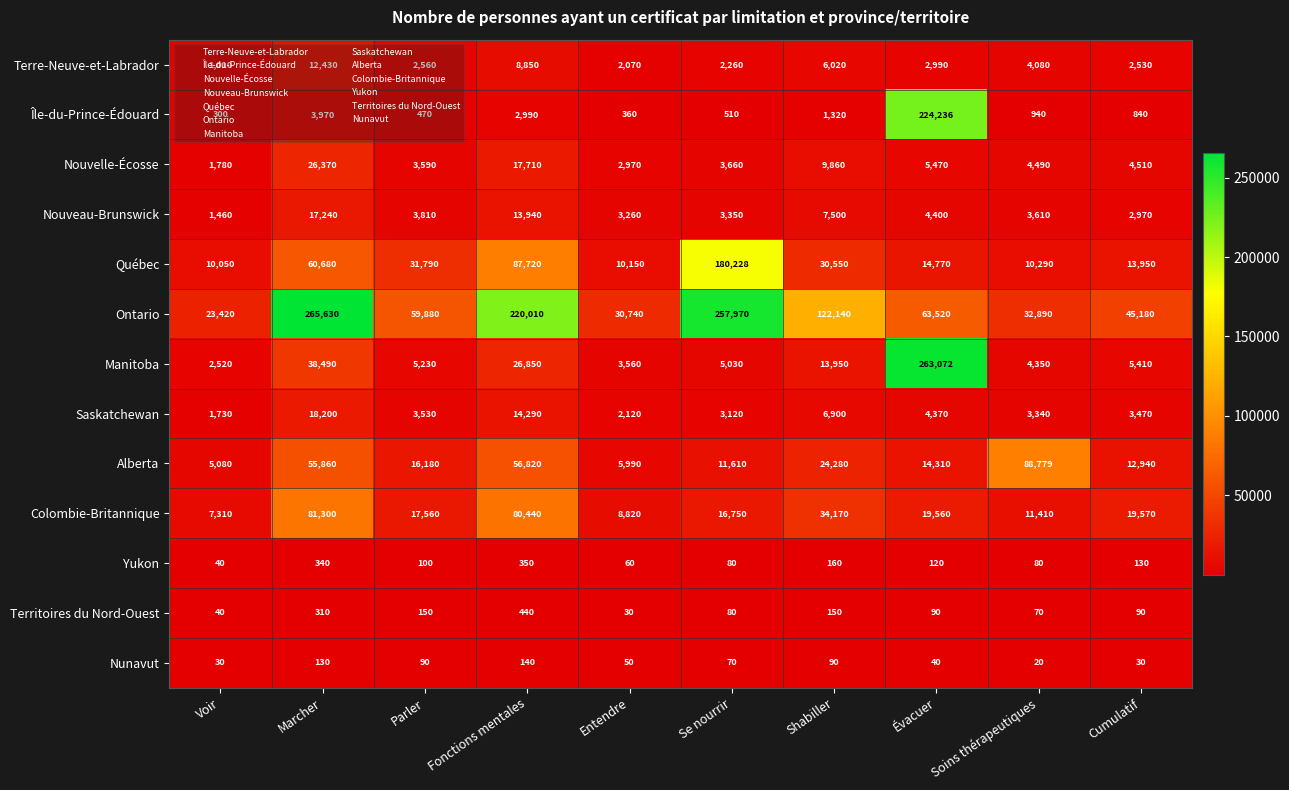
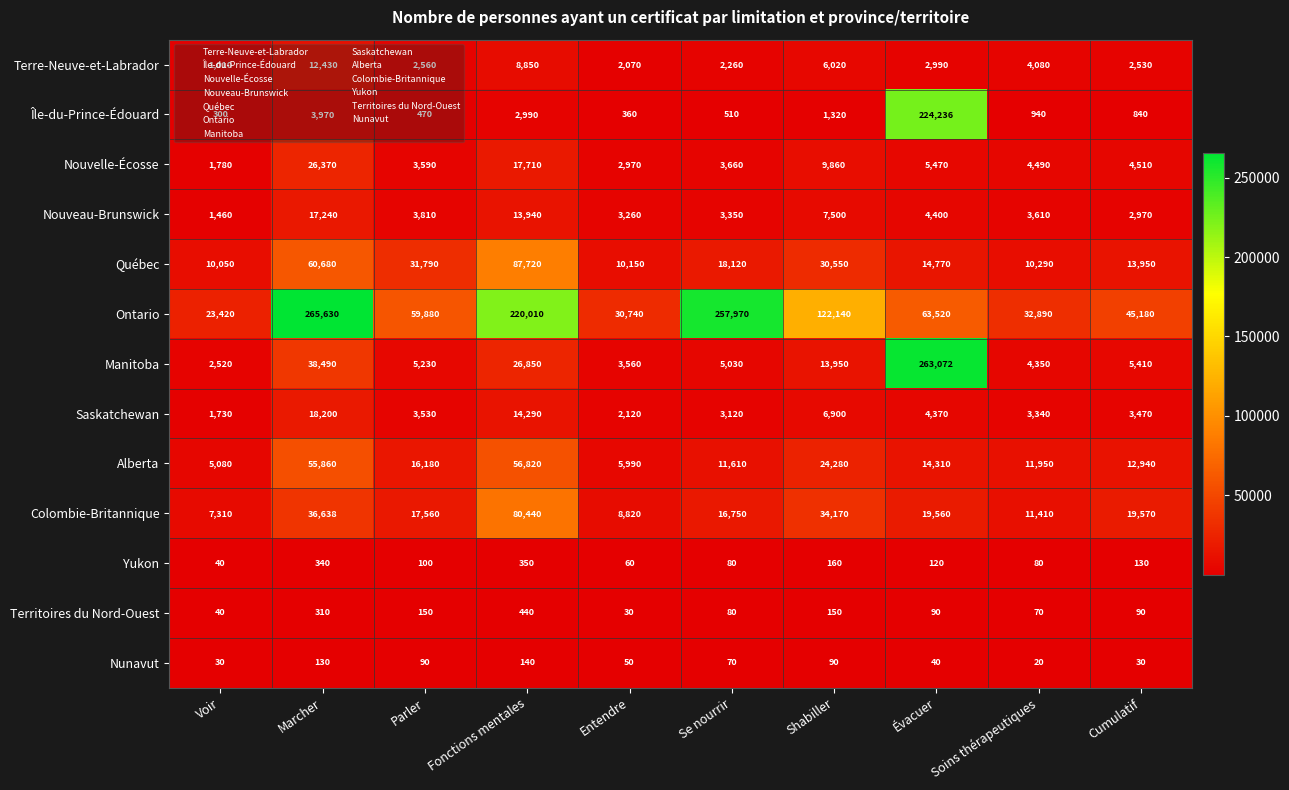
Québec, Se nourrir: 180,228 -> 18,120
Alberta, Soins thérapeutiques: 88,779 -> 11,950
Colombie-Britannique, Marcher: 81,300 -> 36,638
